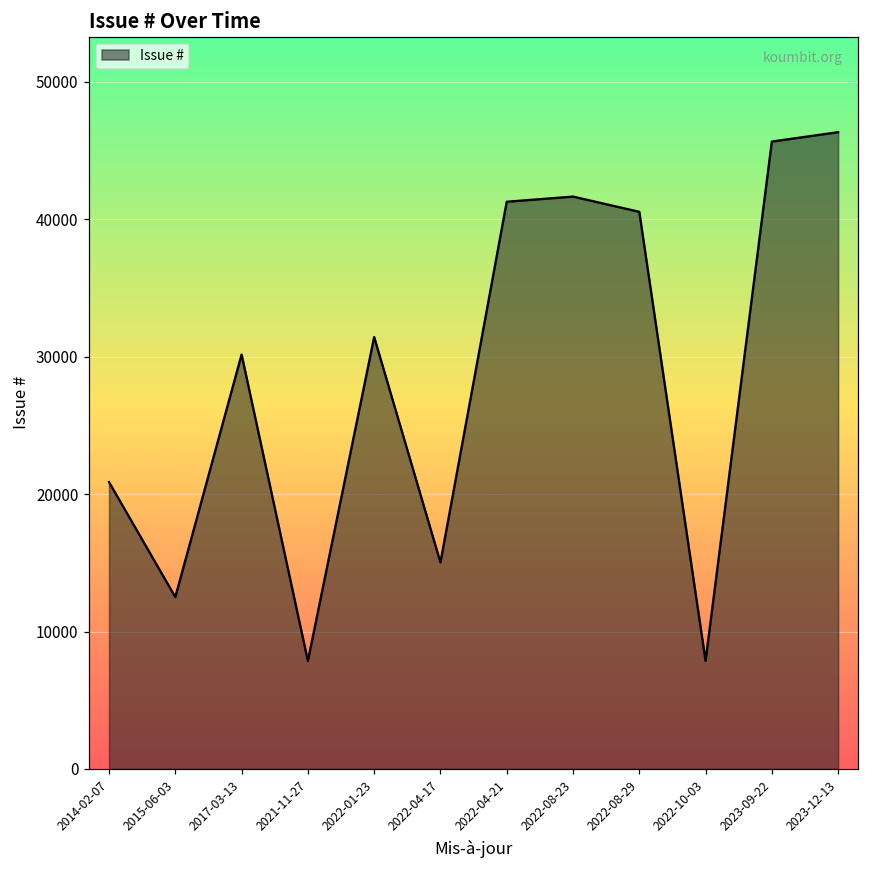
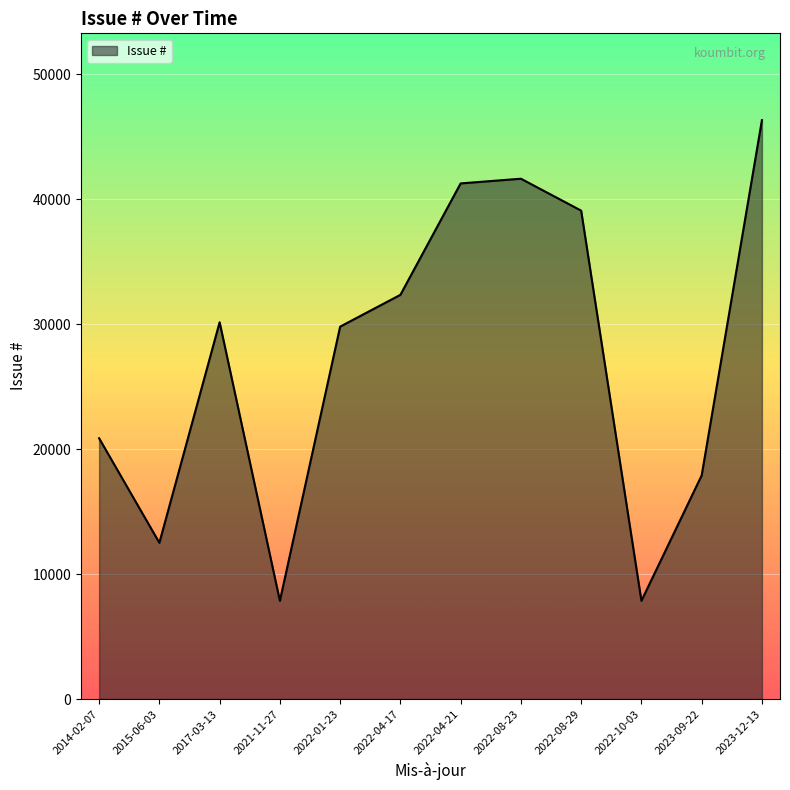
2022-01-23: 31400 -> 29800
2022-04-17: 15000 -> 32400
2022-08-29: 40500 -> 39100
2023-09-22: 45700 -> 17900
